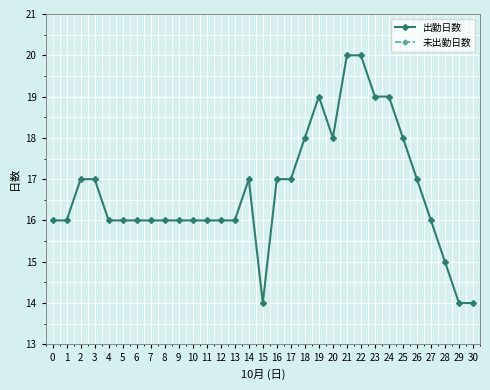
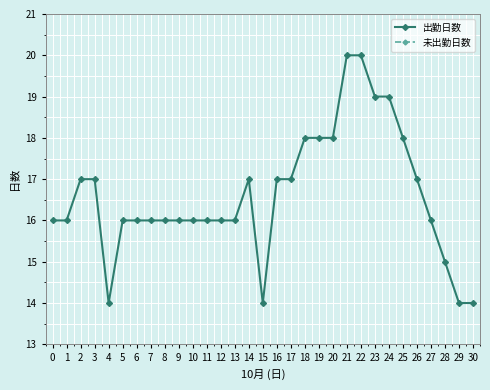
出勤日数, 4: 16 -> 14
出勤日数, 19: 19 -> 18
